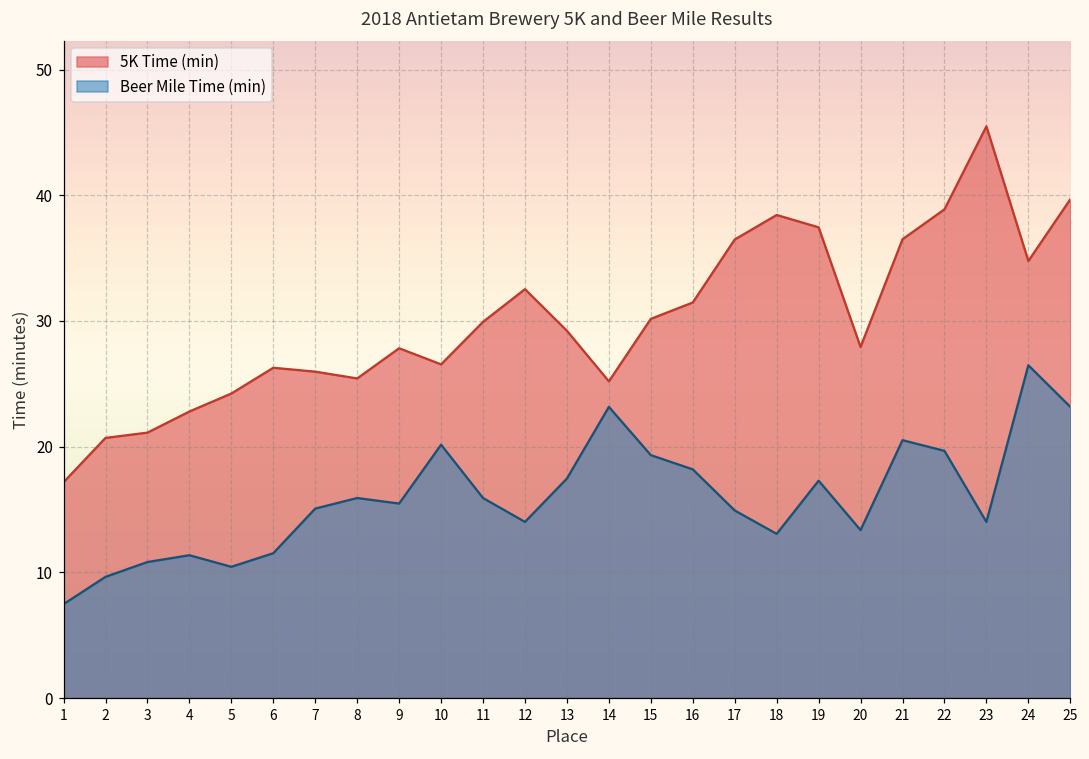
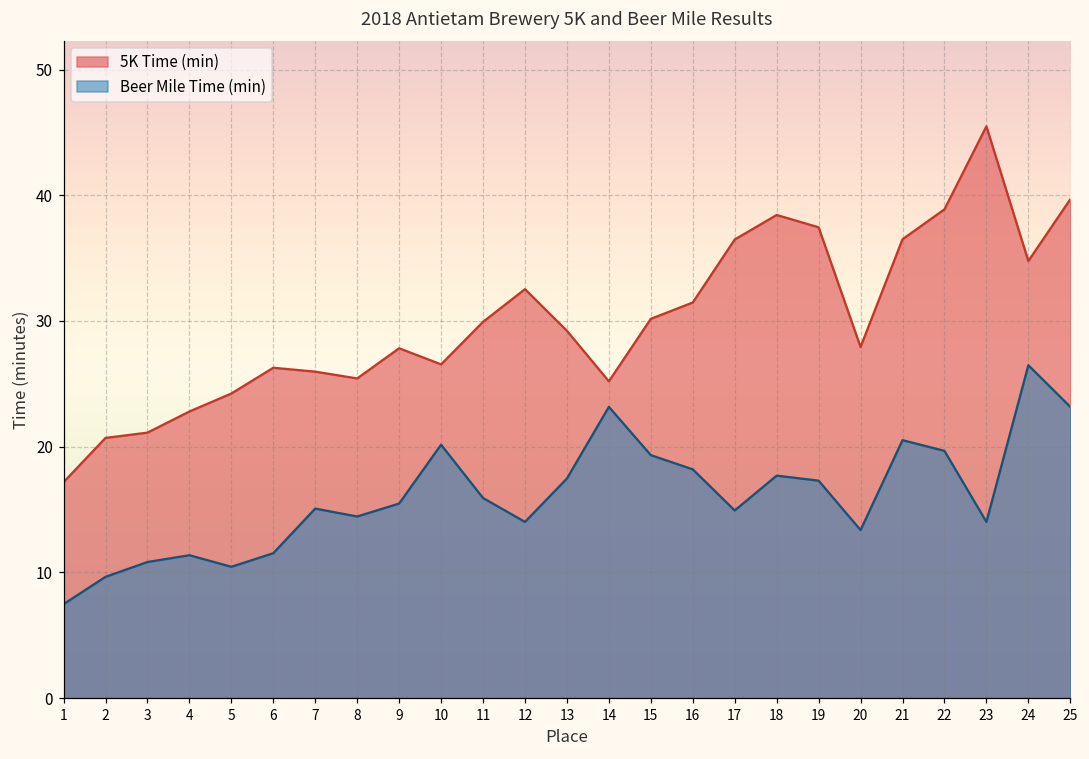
Beer Mile Time (min), 8: 15.9 -> 14.5
Beer Mile Time (min), 18: 13.1 -> 17.7
